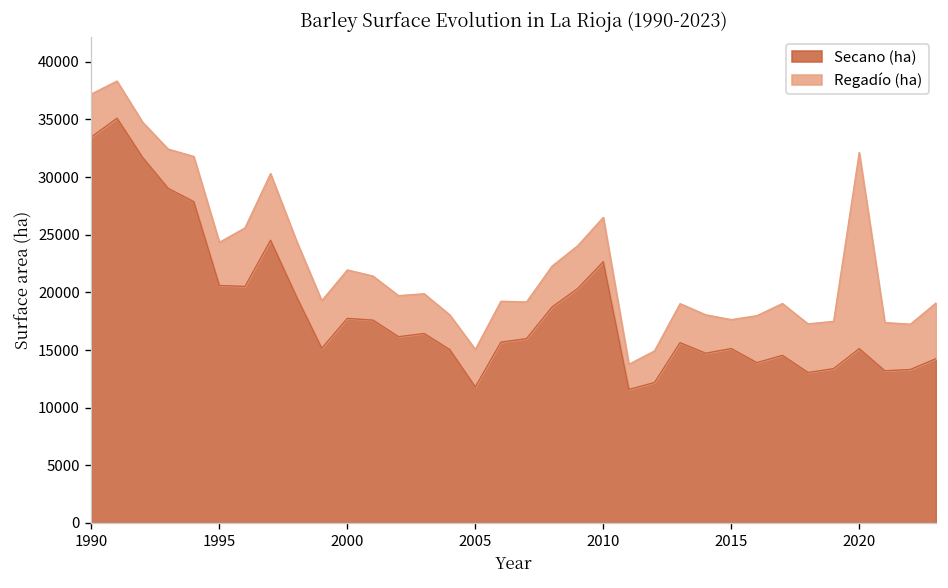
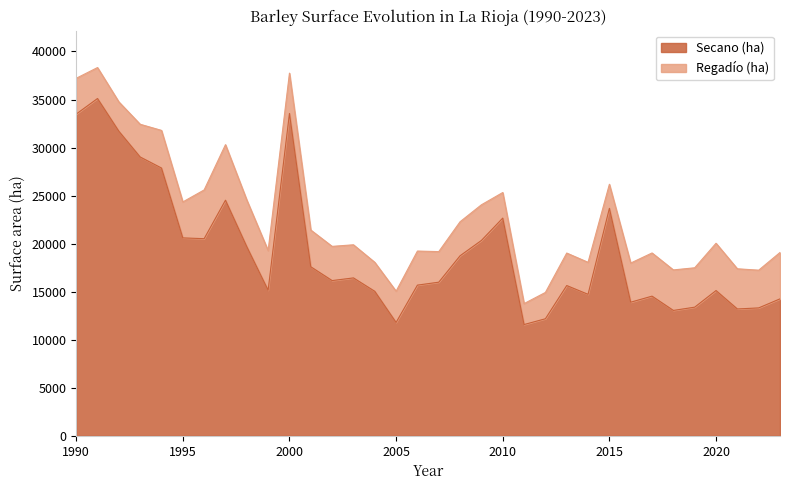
Secano (ha), 2000: 18000 -> 34000
Regadío (ha), 2010: 4000 -> 3000
Secano (ha), 2015: 15000 -> 24000
Regadío (ha), 2020: 17000 -> 5000
